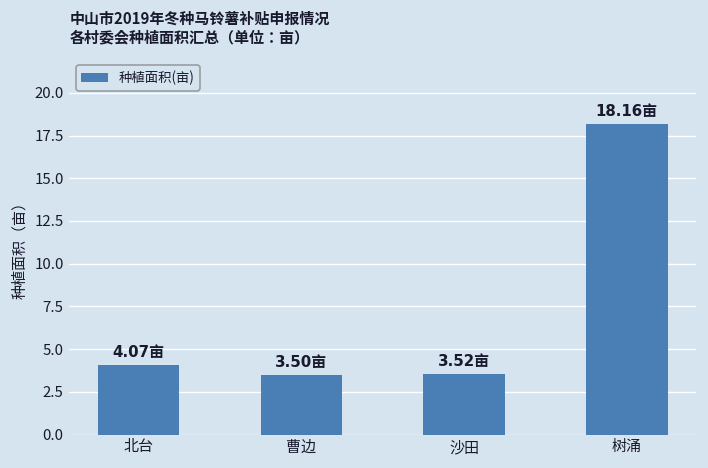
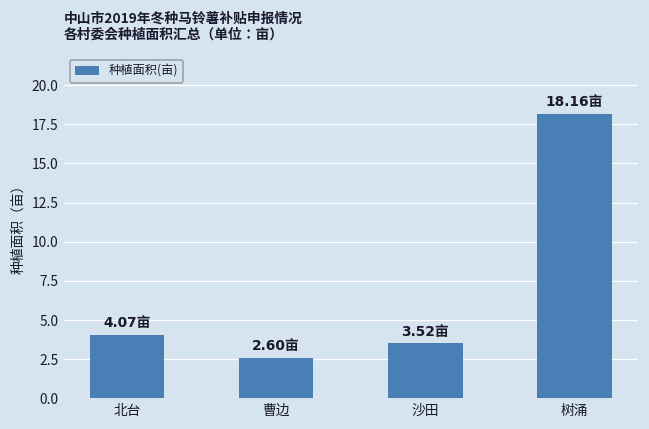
曹边: 3.50亩 -> 2.60亩
